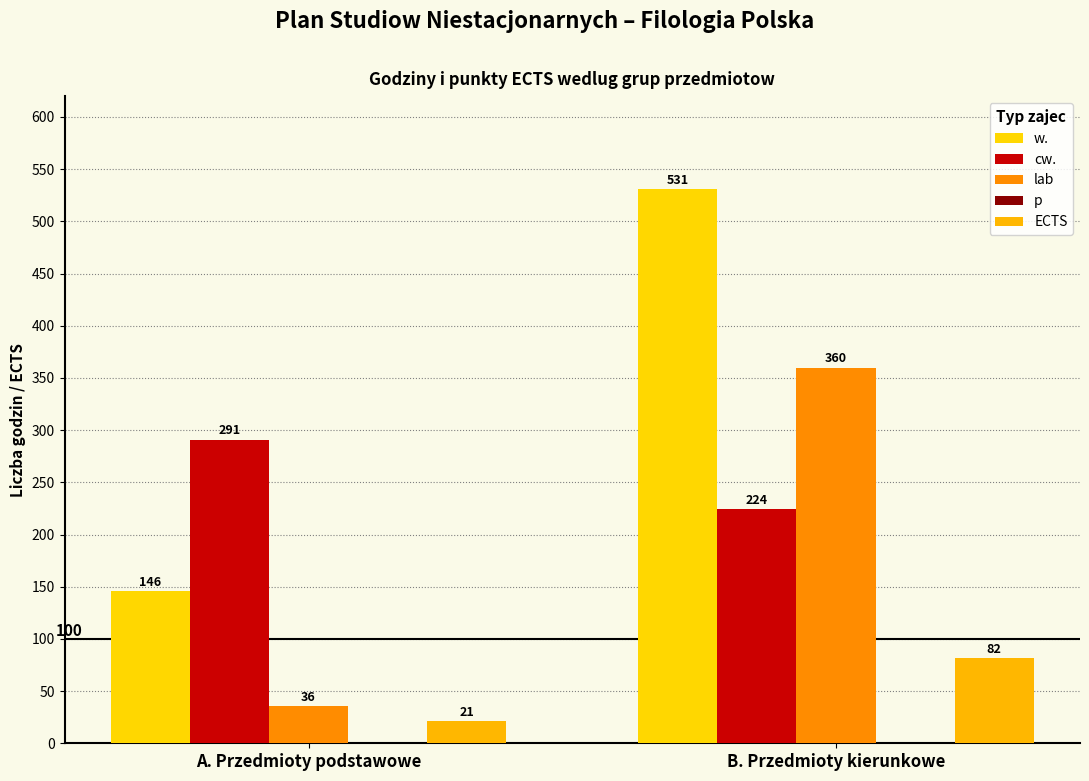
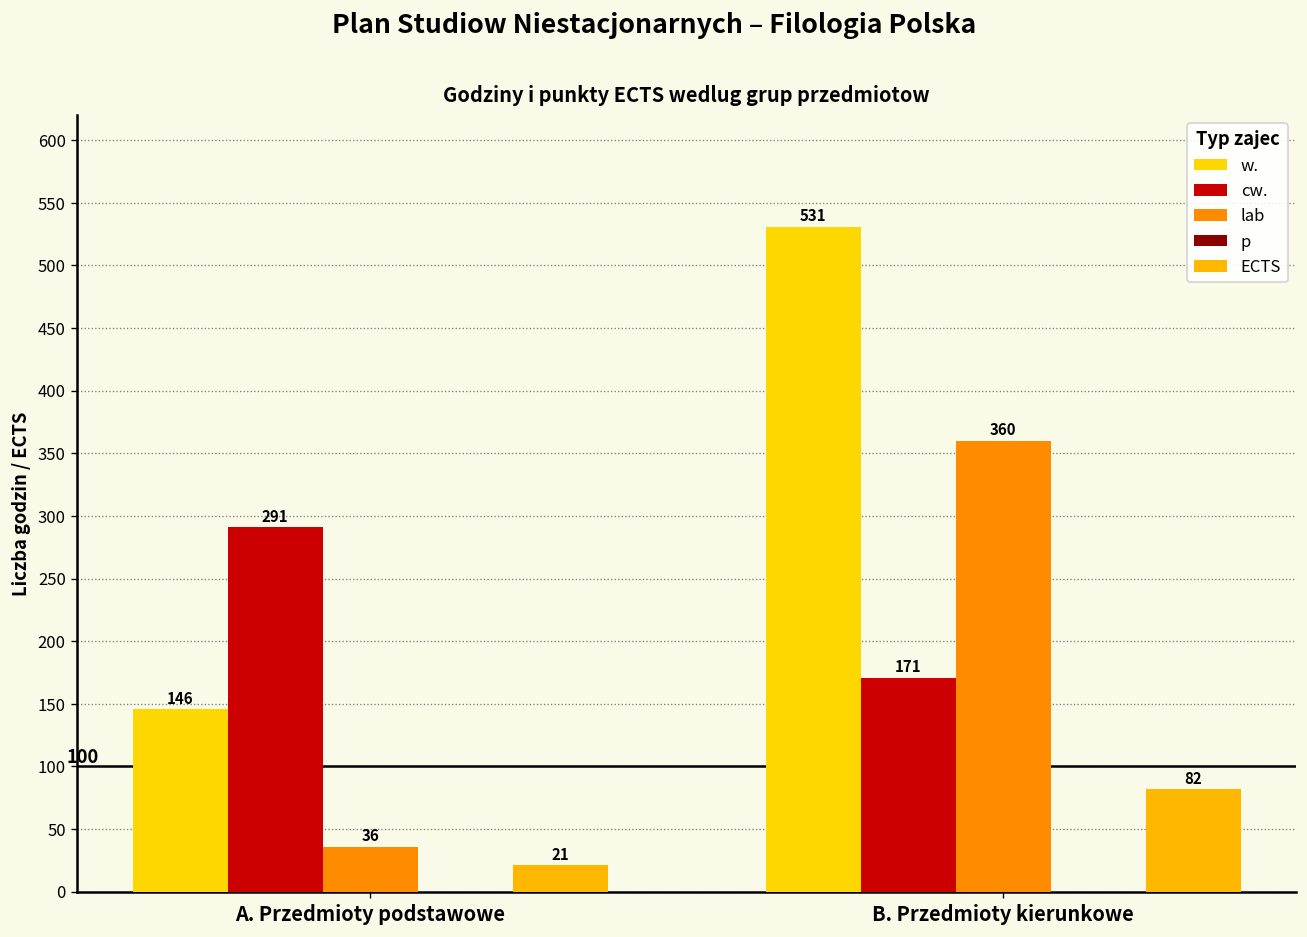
cw., B. Przedmioty kierunkowe: 224 -> 171
